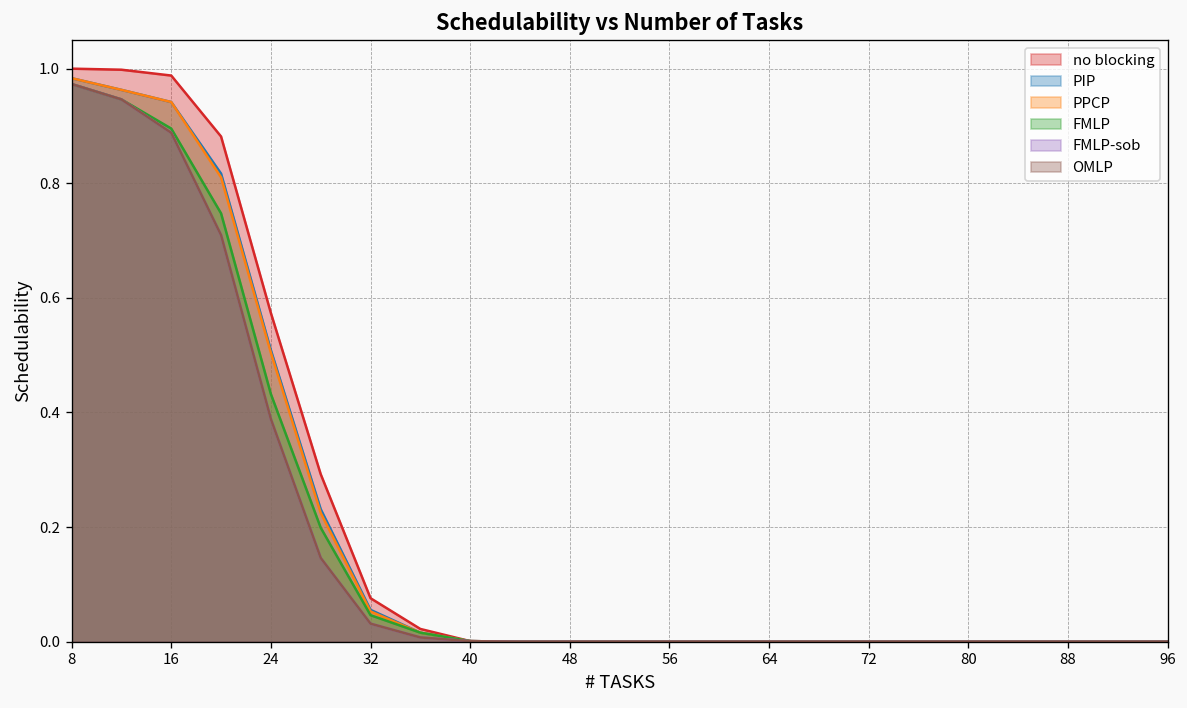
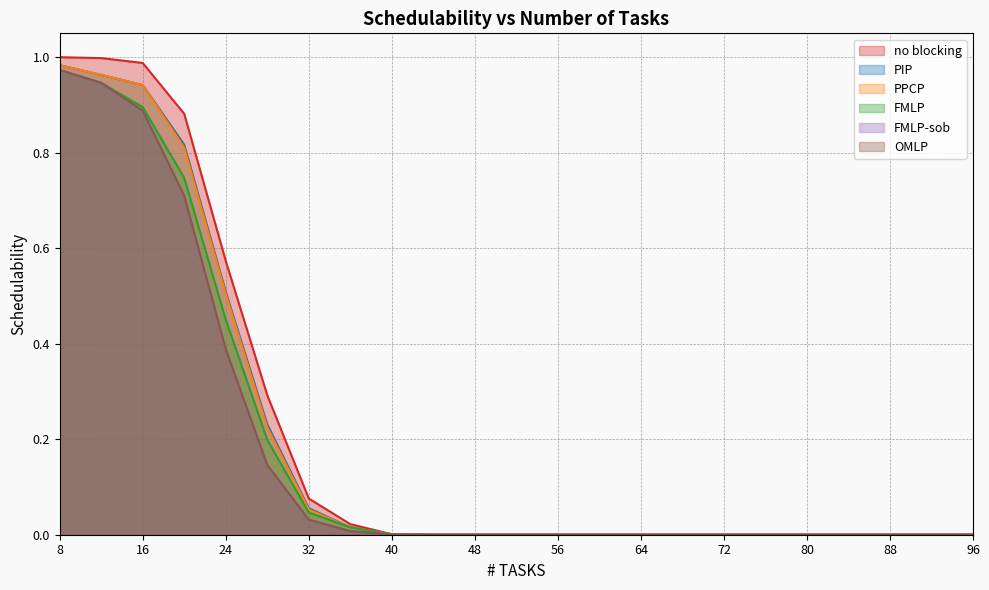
FMLP, 24: 0.43 -> 0.45
